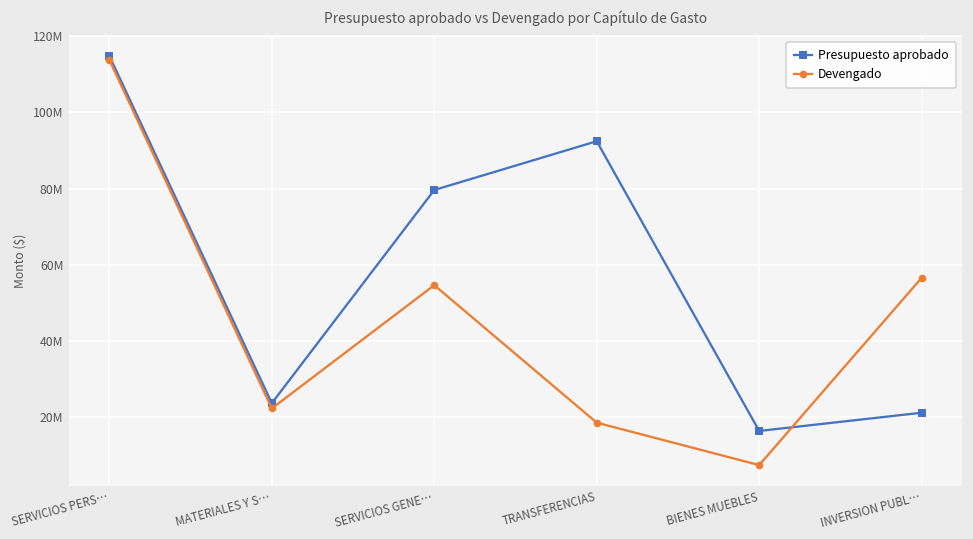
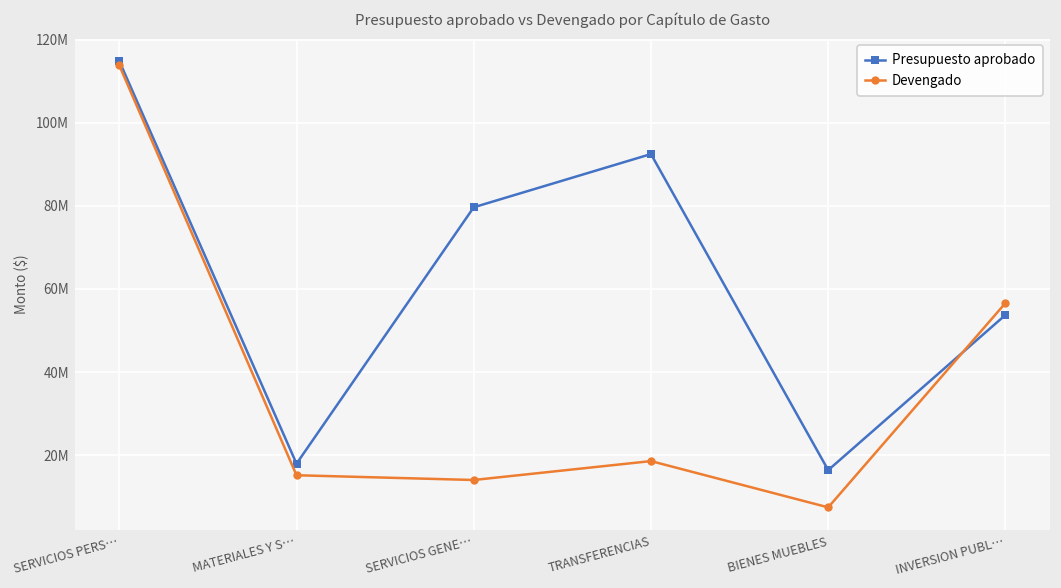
Presupuesto aprobado, MATERIALES Y S…: 24000000 -> 18000000
Devengado, MATERIALES Y S…: 22000000 -> 15000000
Devengado, SERVICIOS GENE…: 55000000 -> 14000000
Presupuesto aprobado, INVERSION PUBL…: 21000000 -> 54000000
